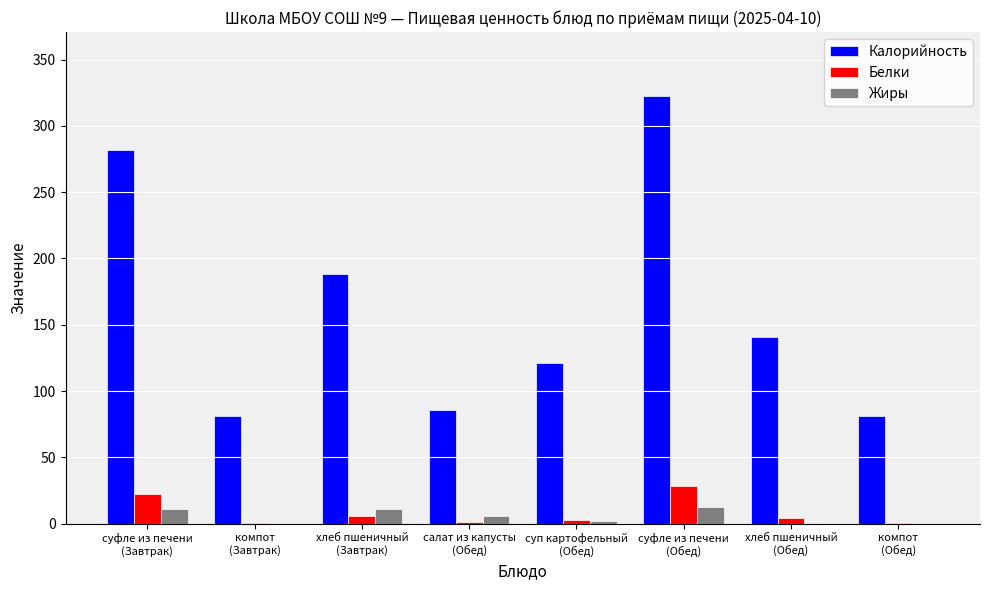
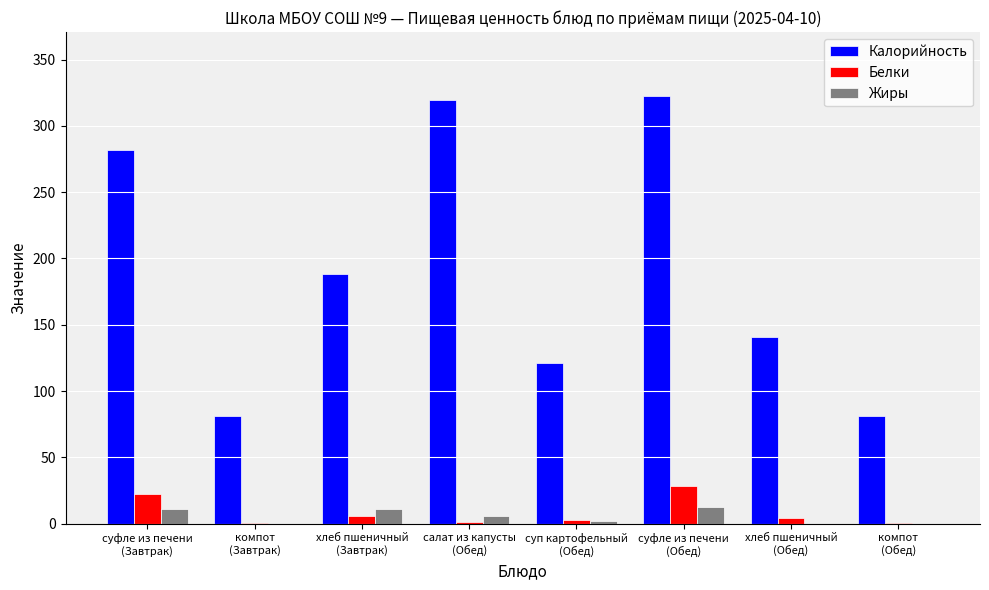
Калорийность, салат из капусты (Обед): 86 -> 319
